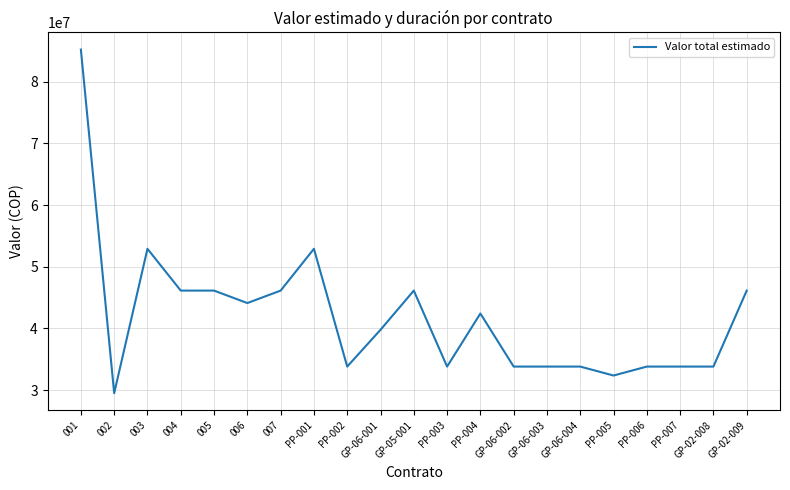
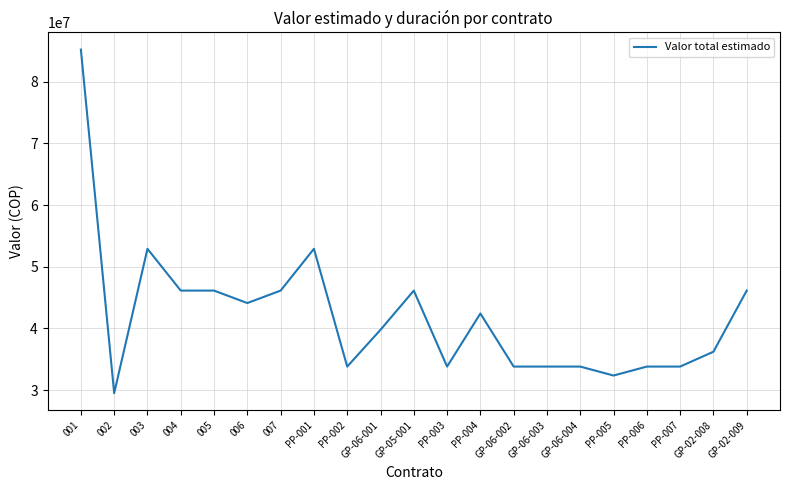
GP-02-008: 34000000 -> 36000000
